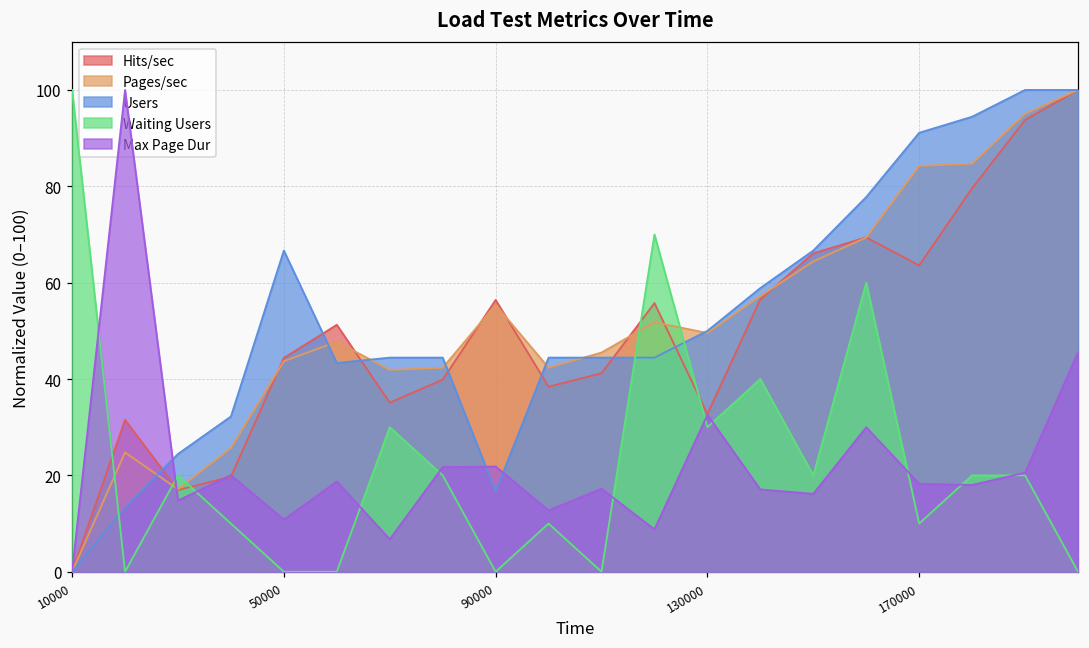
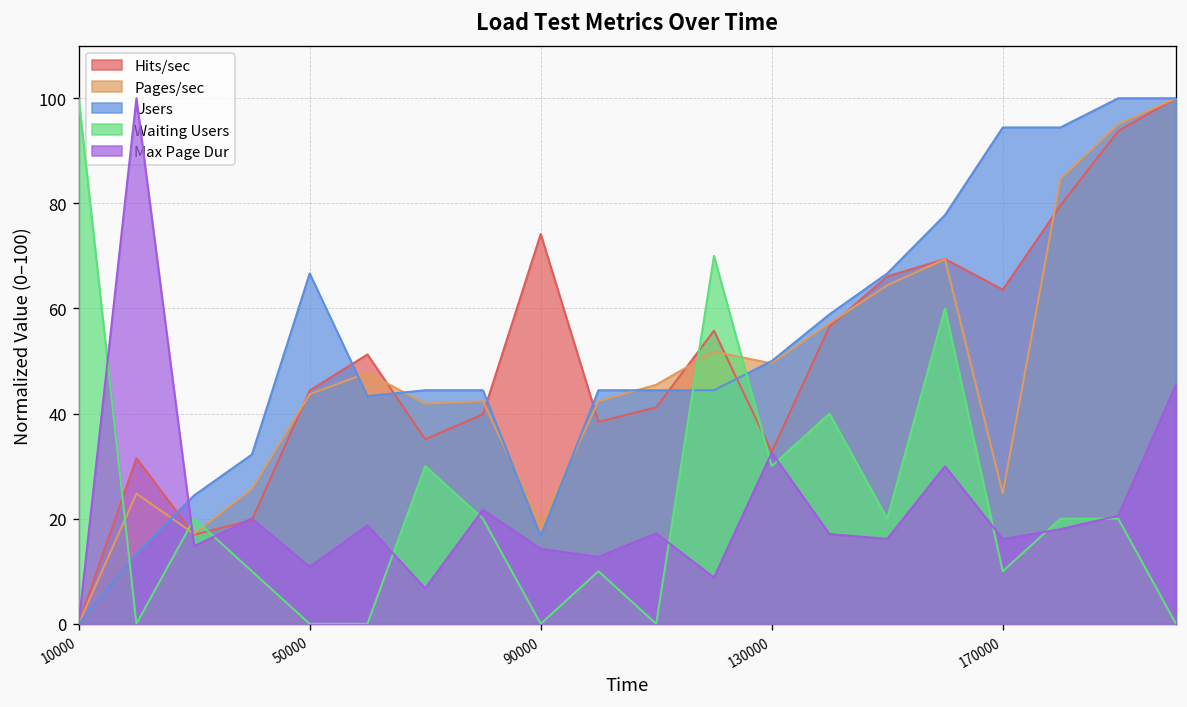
Hits/sec, 90000: 56 -> 74
Pages/sec, 90000: 55 -> 19
Max Page Dur, 90000: 22 -> 14
Pages/sec, 170000: 84 -> 25
Users, 170000: 91 -> 94
Max Page Dur, 170000: 18 -> 16
